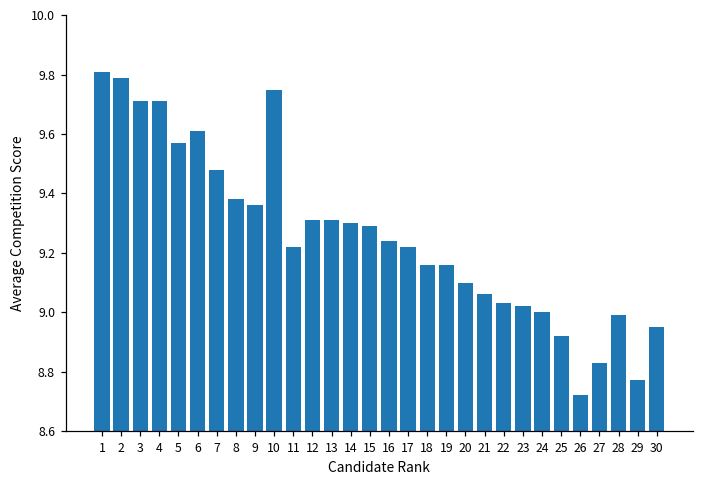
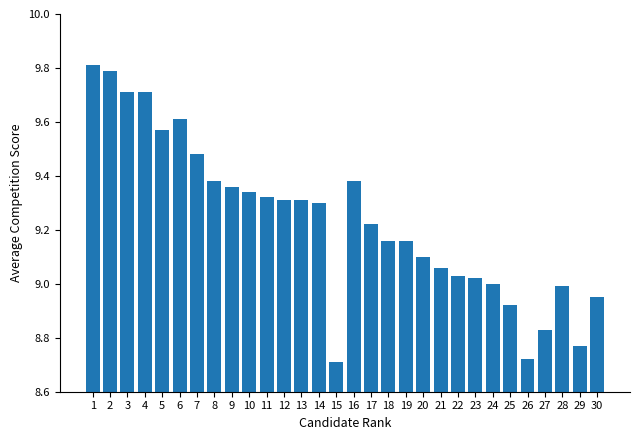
10: 9.75 -> 9.34
11: 9.22 -> 9.32
15: 9.29 -> 8.71
16: 9.24 -> 9.38
